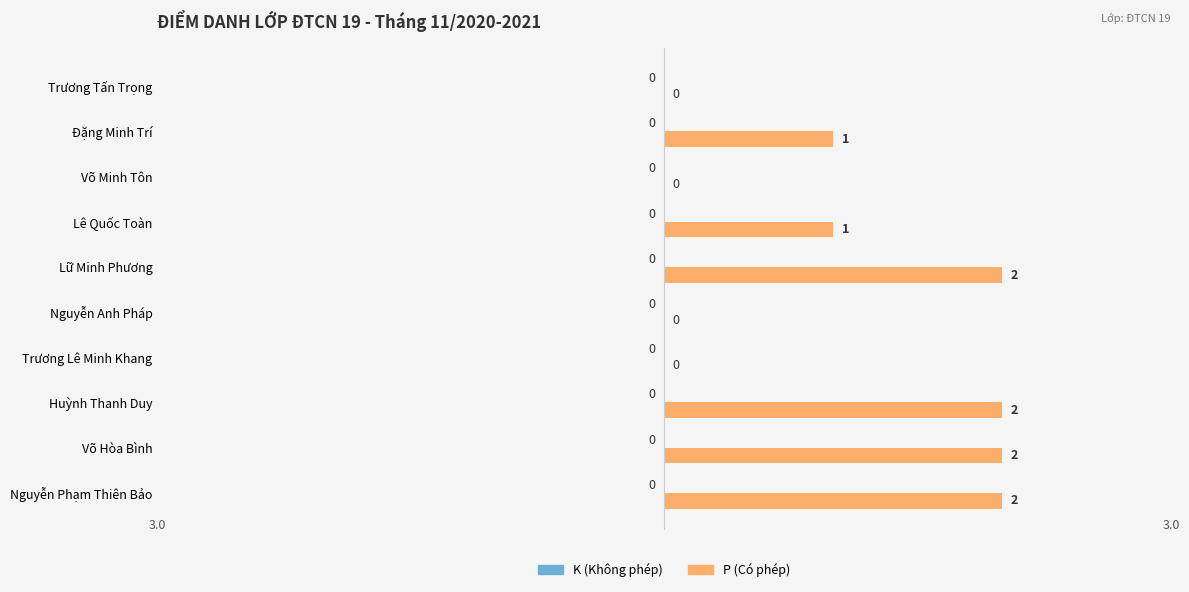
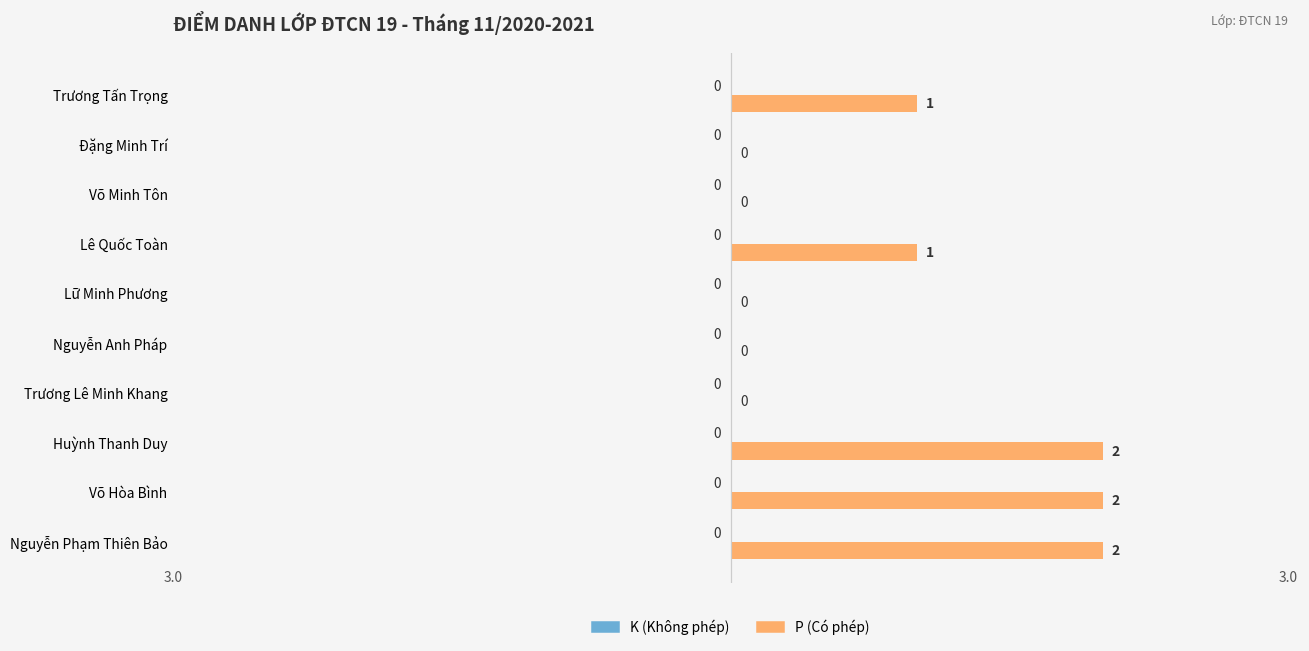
P (Có phép), Trương Tấn Trọng: 0 -> 1
P (Có phép), Đặng Minh Trí: 1 -> 0
P (Có phép), Lữ Minh Phương: 2 -> 0
